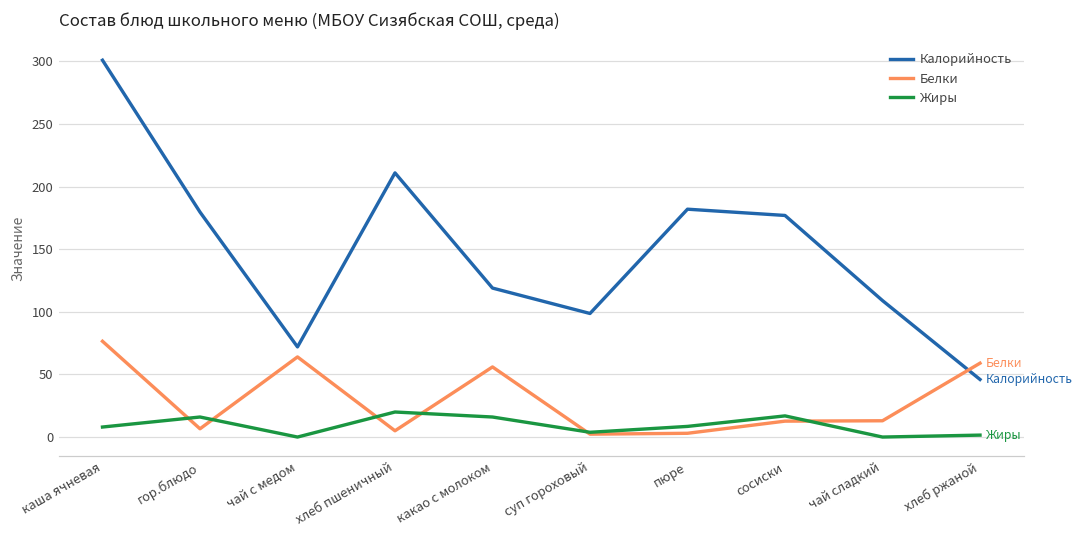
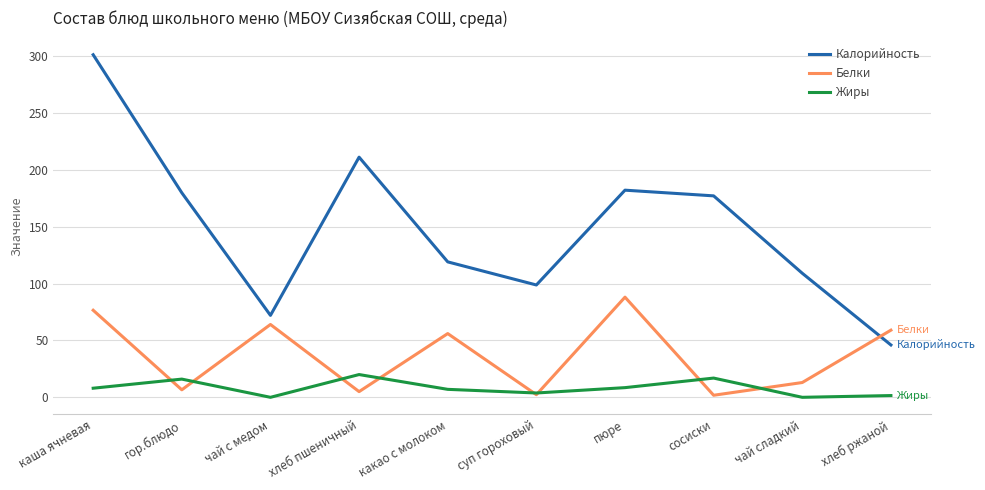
Жиры, какао с молоком: 16 -> 7
Белки, пюре: 3 -> 88
Белки, сосиски: 13 -> 2
